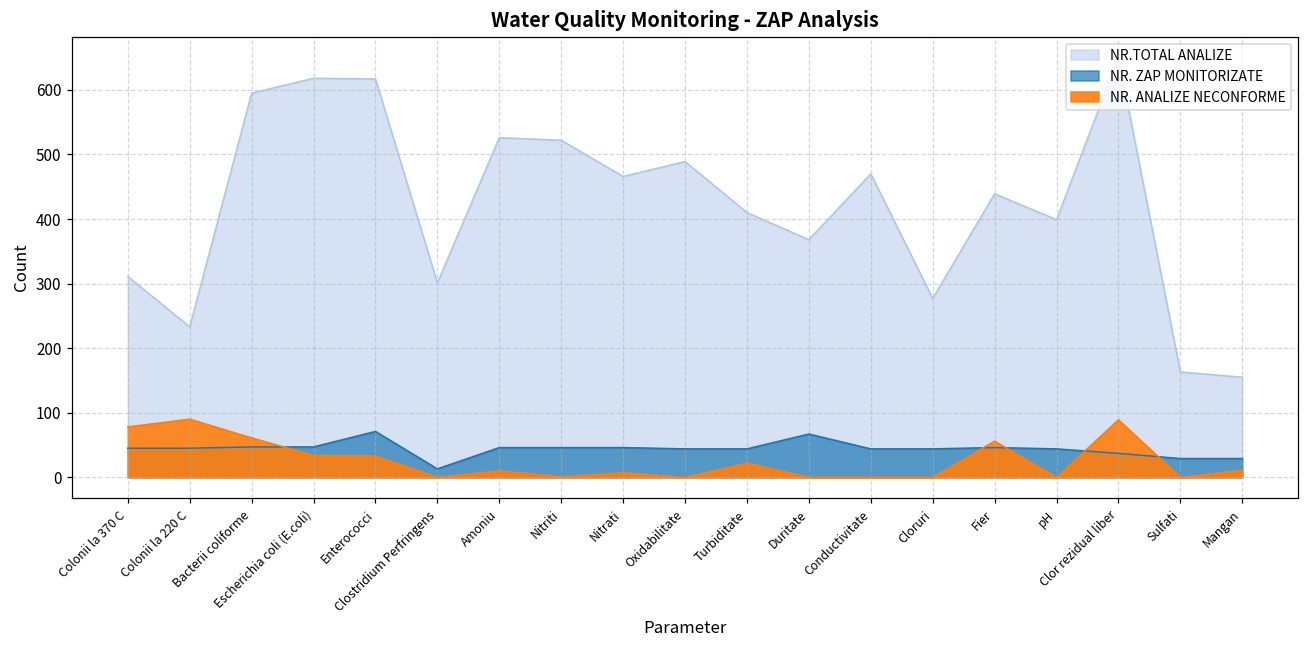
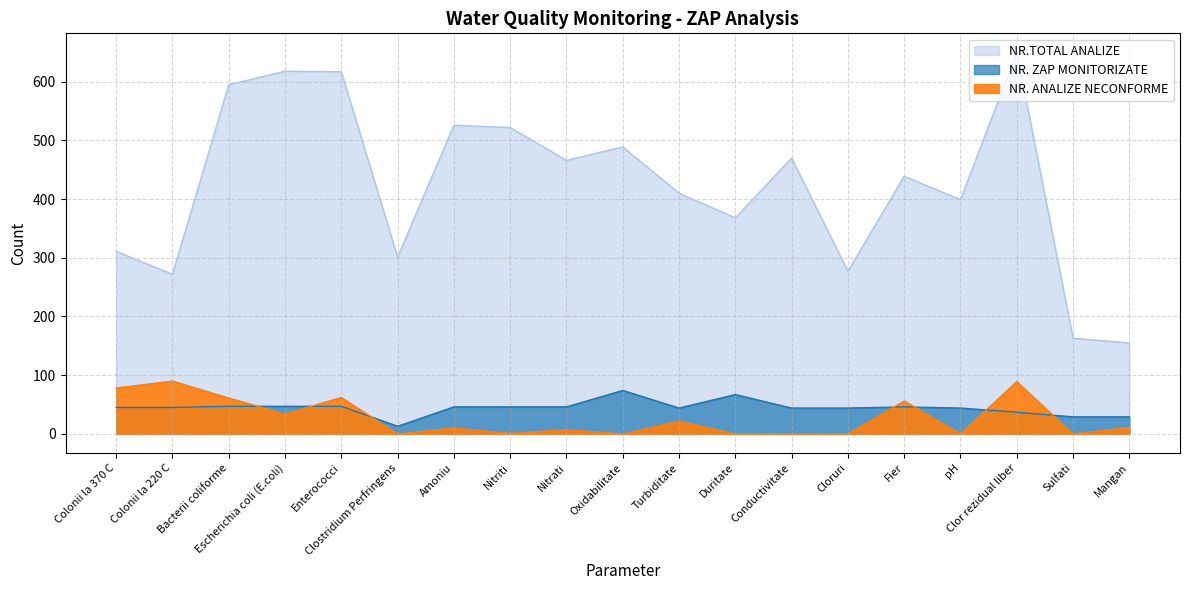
NR.TOTAL ANALIZE, Colonii la 220 C: 230 -> 270
NR. ZAP MONITORIZATE, Enterococci: 70 -> 50
NR. ANALIZE NECONFORME, Enterococci: 30 -> 60
NR. ZAP MONITORIZATE, Oxidabilitate: 40 -> 70
